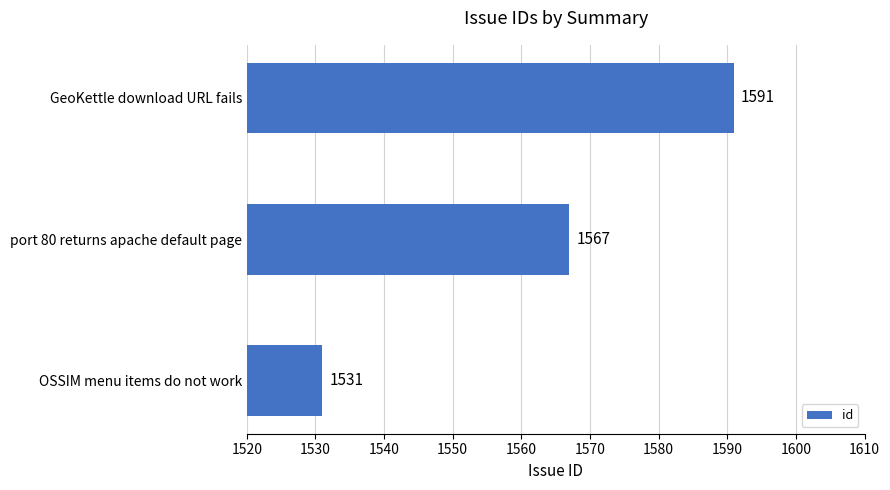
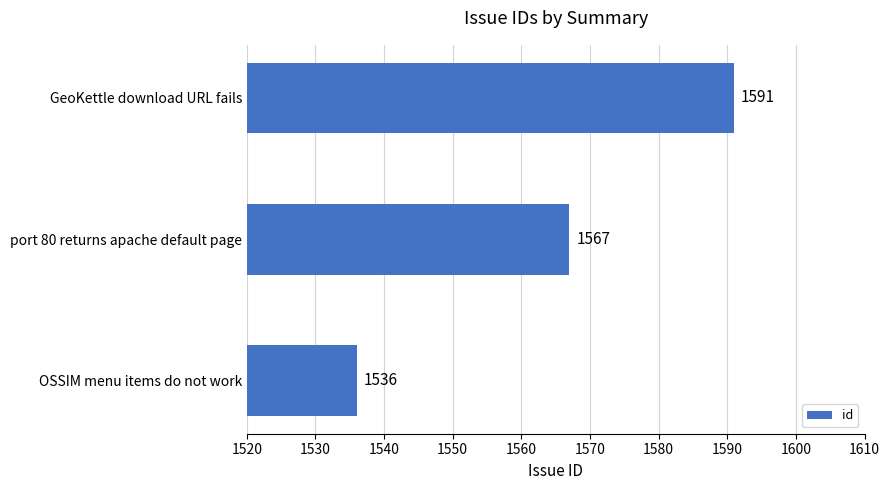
OSSIM menu items do not work: 1531 -> 1536
